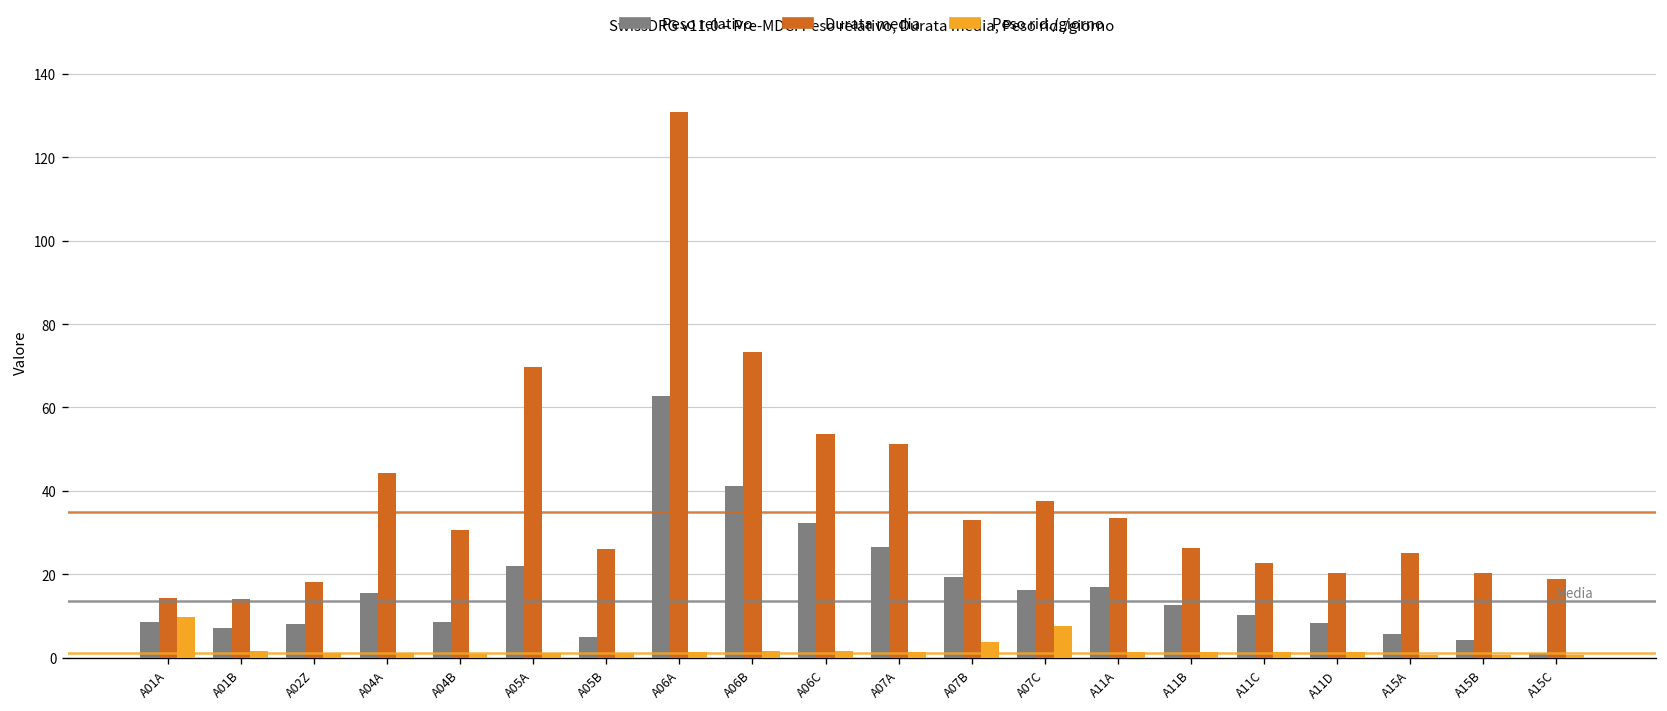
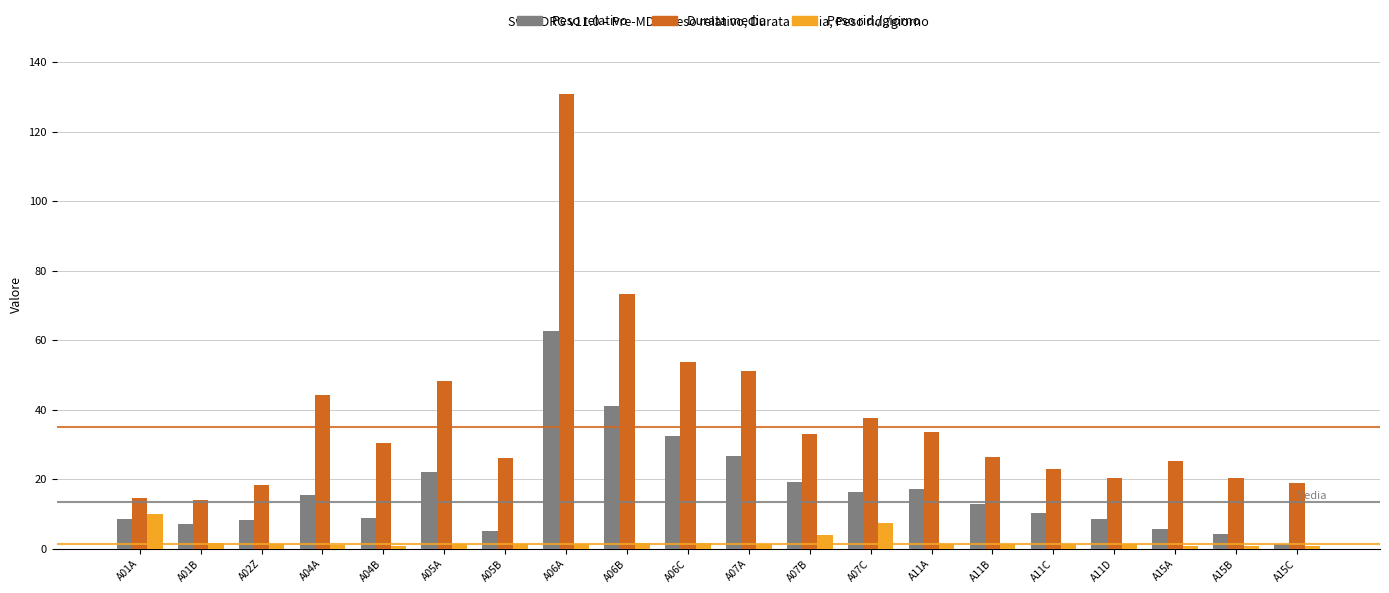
Durata media, A05A: 70 -> 48
